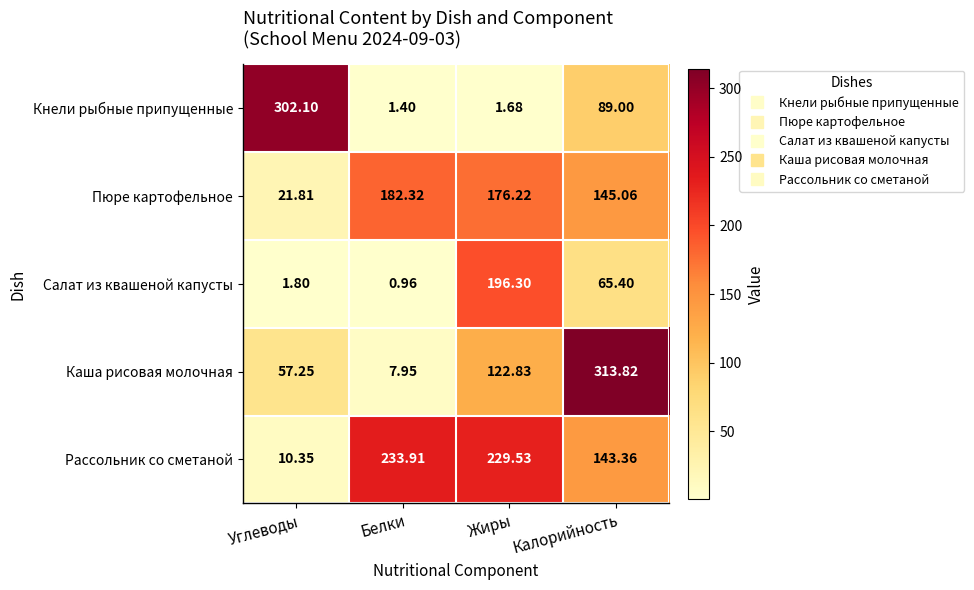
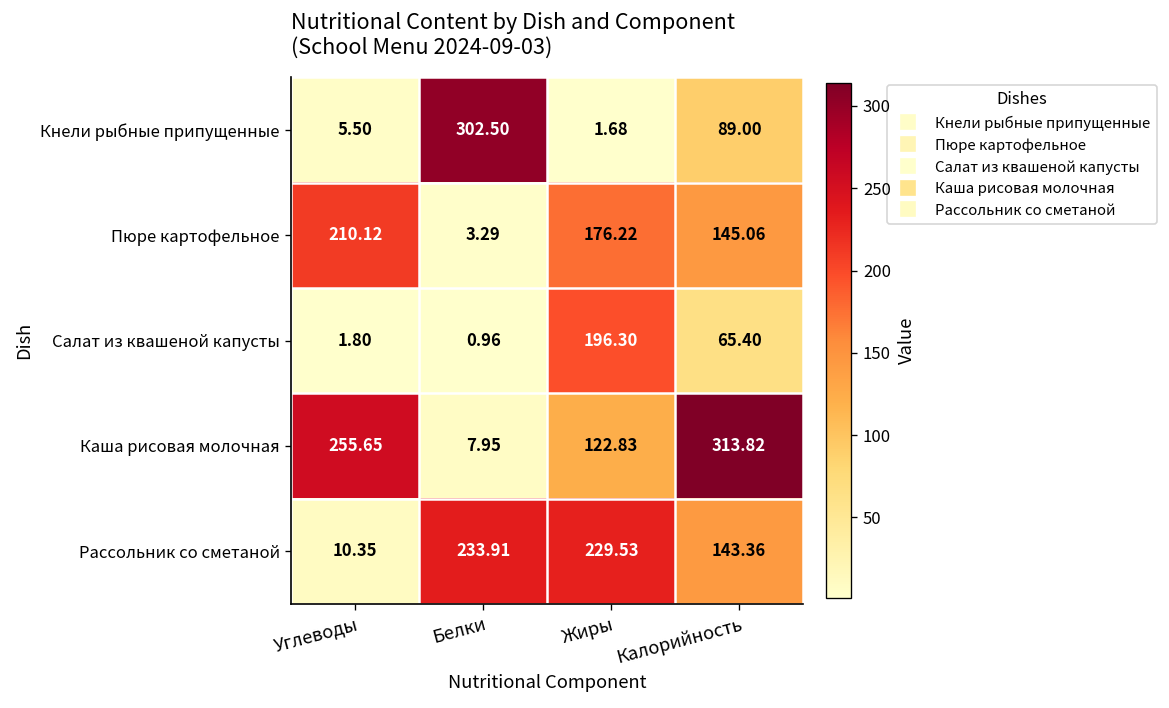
Кнели рыбные припущенные, Углеводы: 302.10 -> 5.50
Кнели рыбные припущенные, Белки: 1.40 -> 302.50
Пюре картофельное, Углеводы: 21.81 -> 210.12
Пюре картофельное, Белки: 182.32 -> 3.29
Каша рисовая молочная, Углеводы: 57.25 -> 255.65
